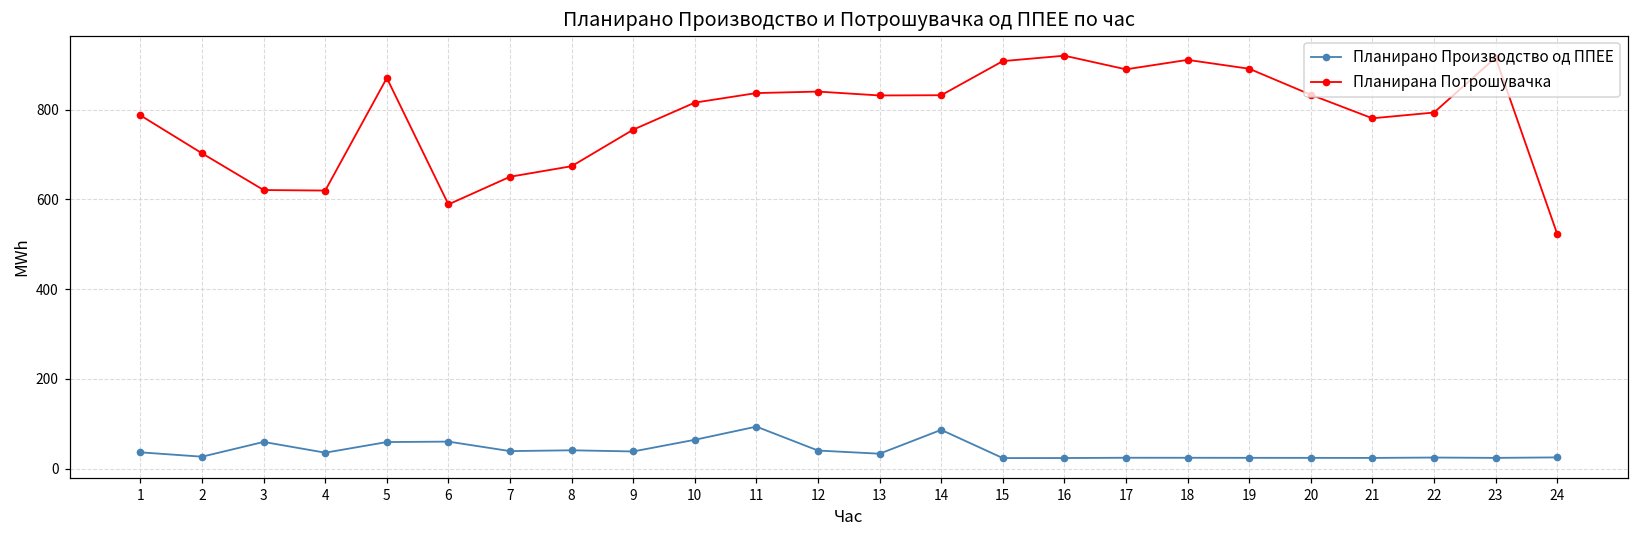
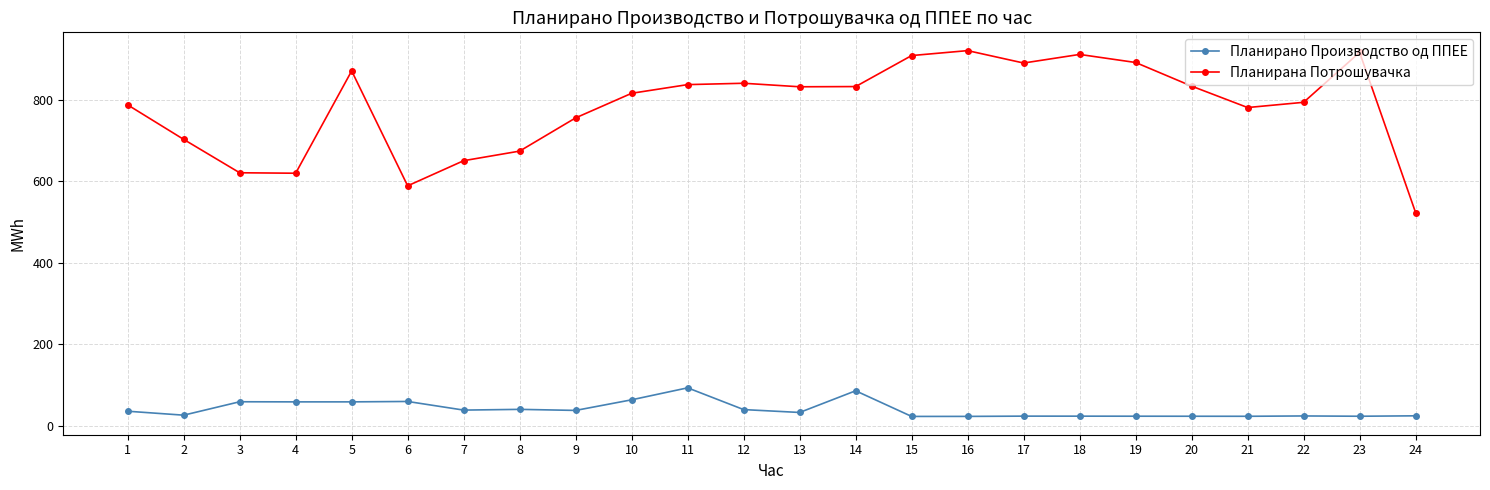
Планирано Производство од ППЕЕ, 4: 40 -> 60
